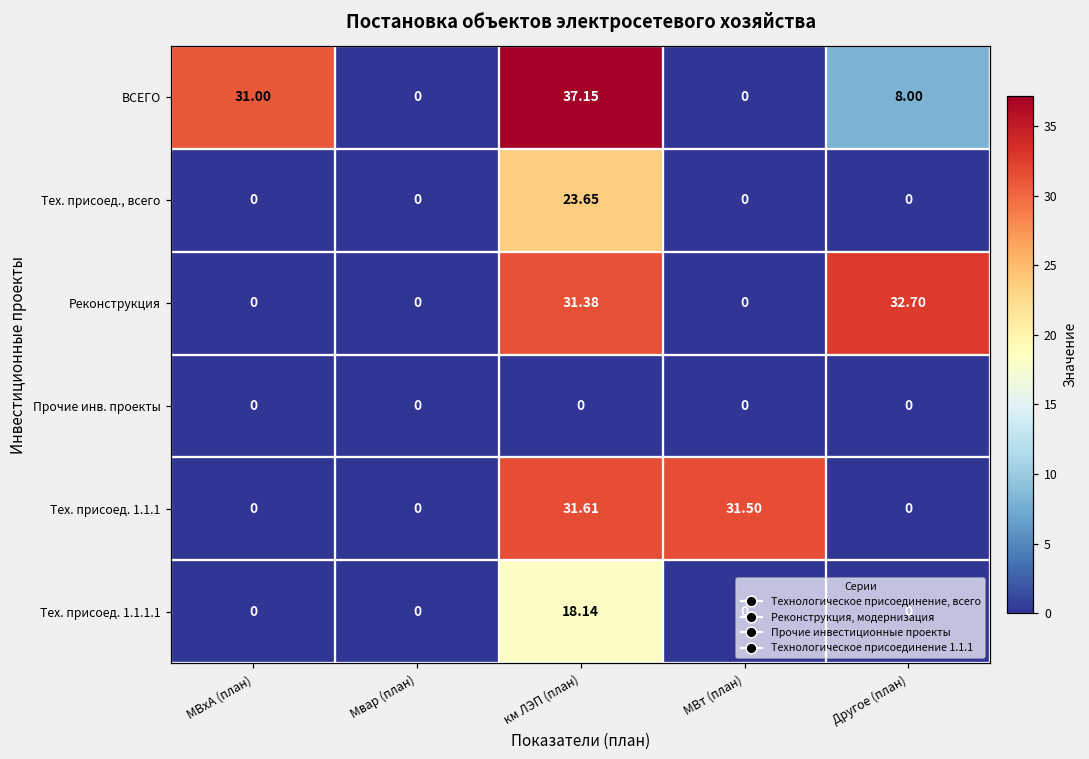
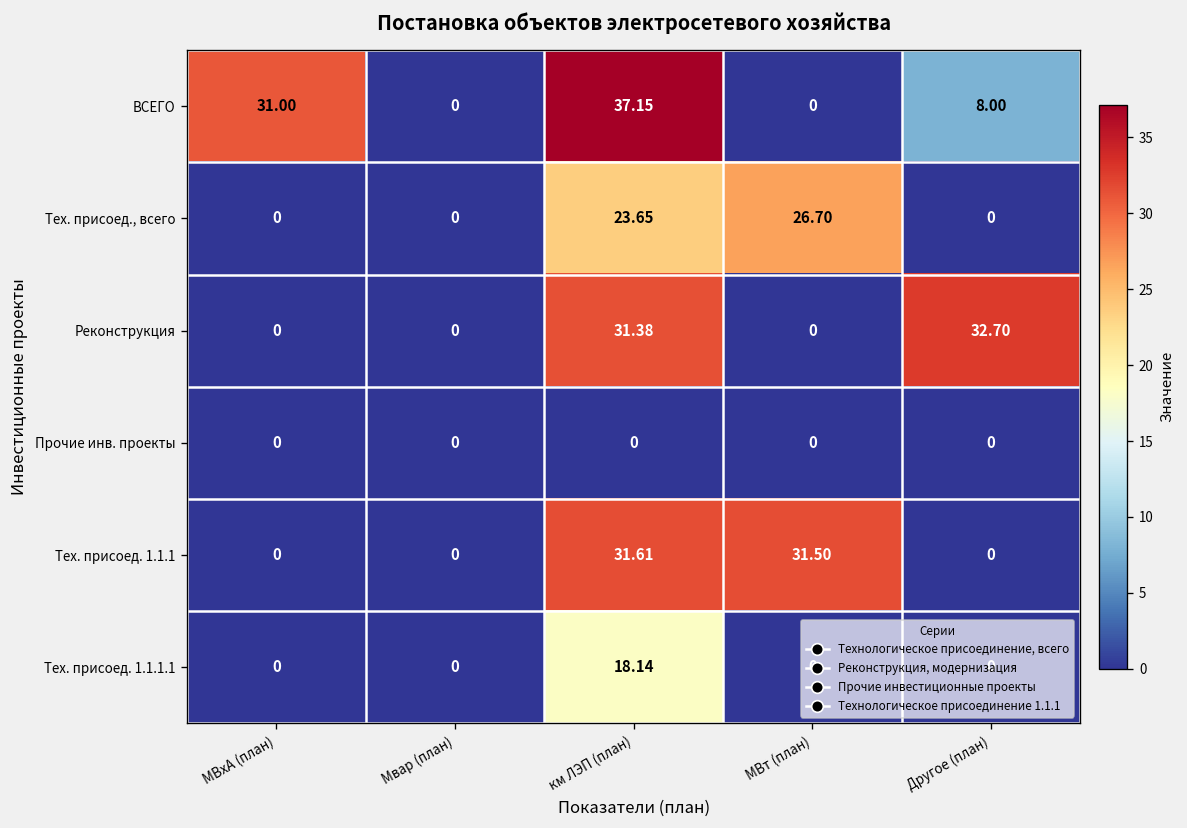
Тех. присоед., всего, МВт (план): 0 -> 26.70
